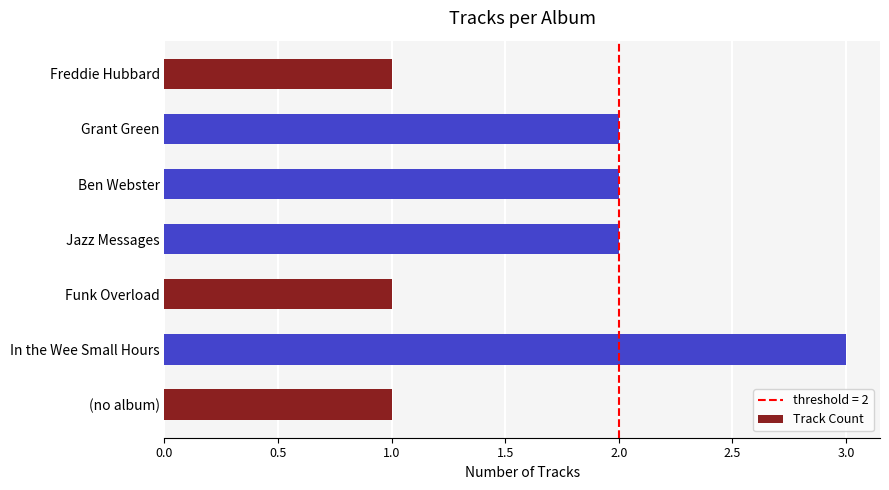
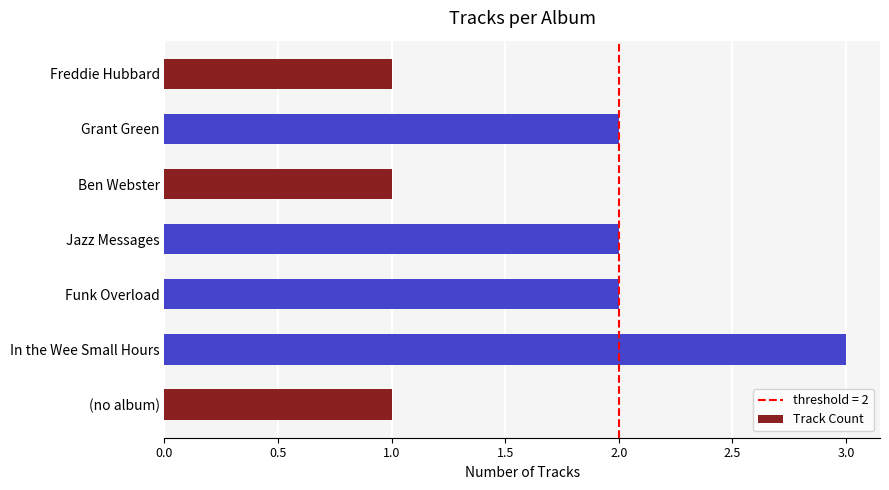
Ben Webster: 2 -> 1
Funk Overload: 1 -> 2
